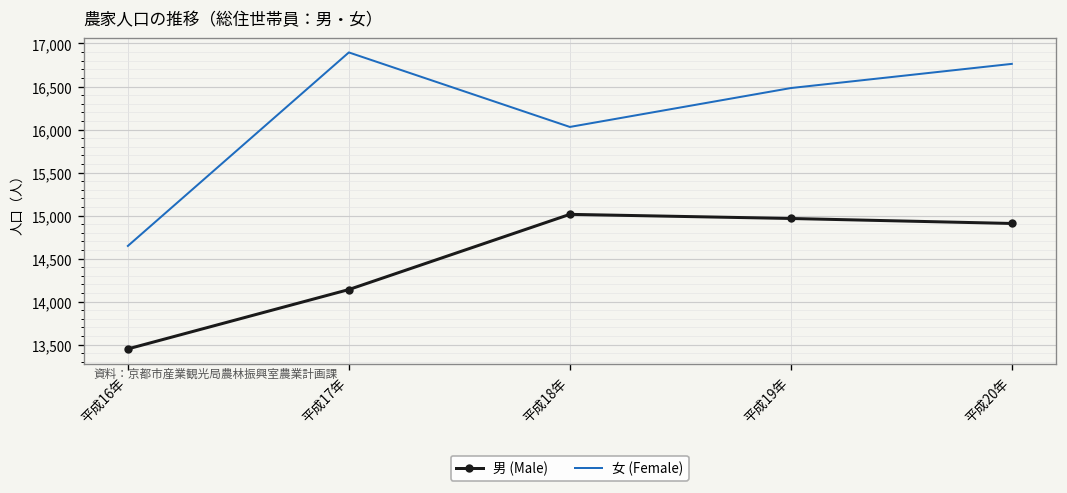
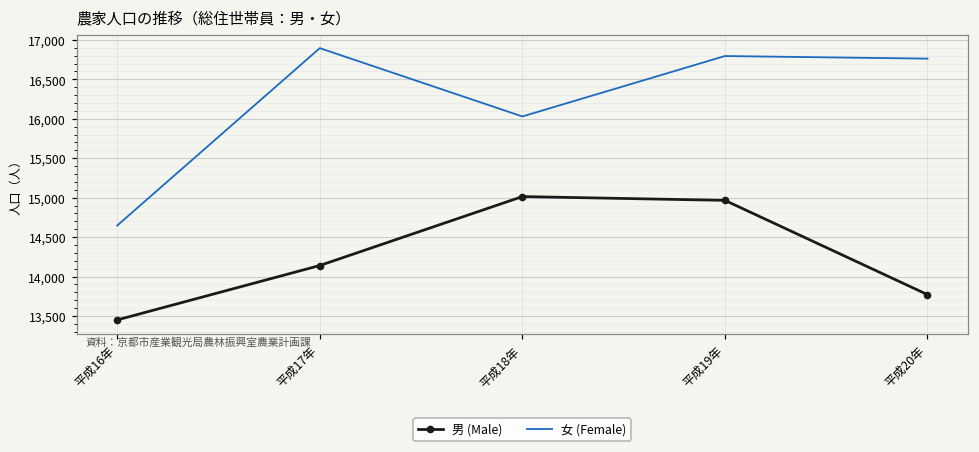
女 (Female), 平成19年: 16,500 -> 16,800
男 (Male), 平成20年: 14,900 -> 13,800
